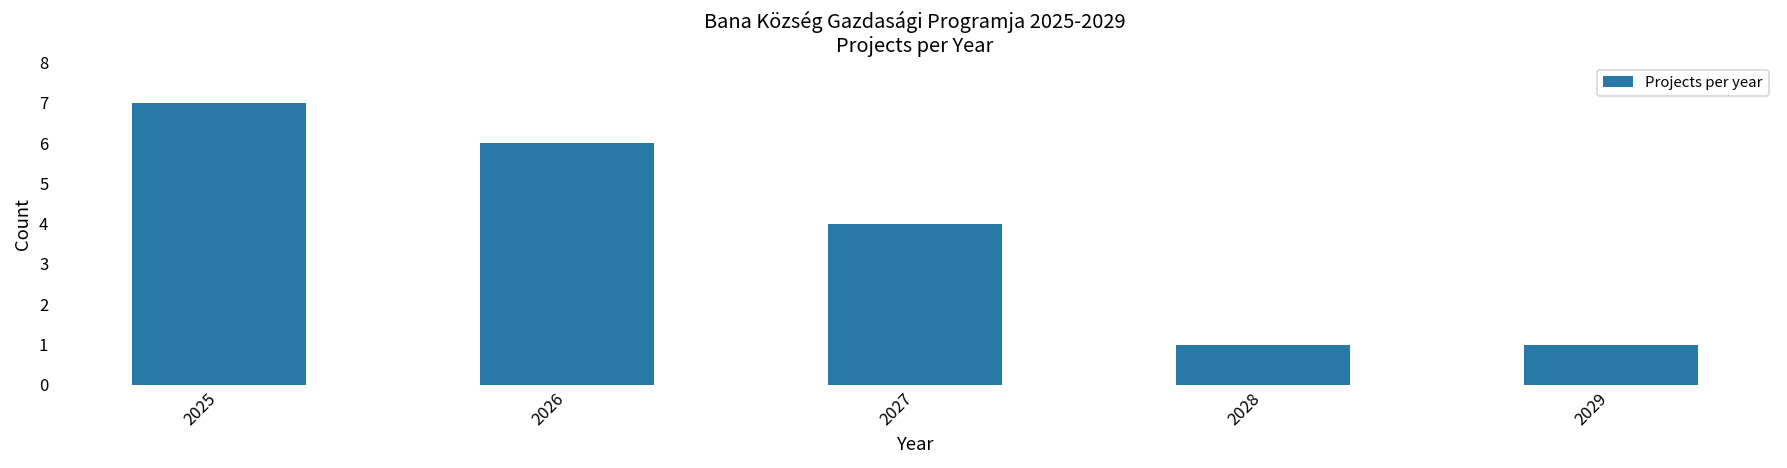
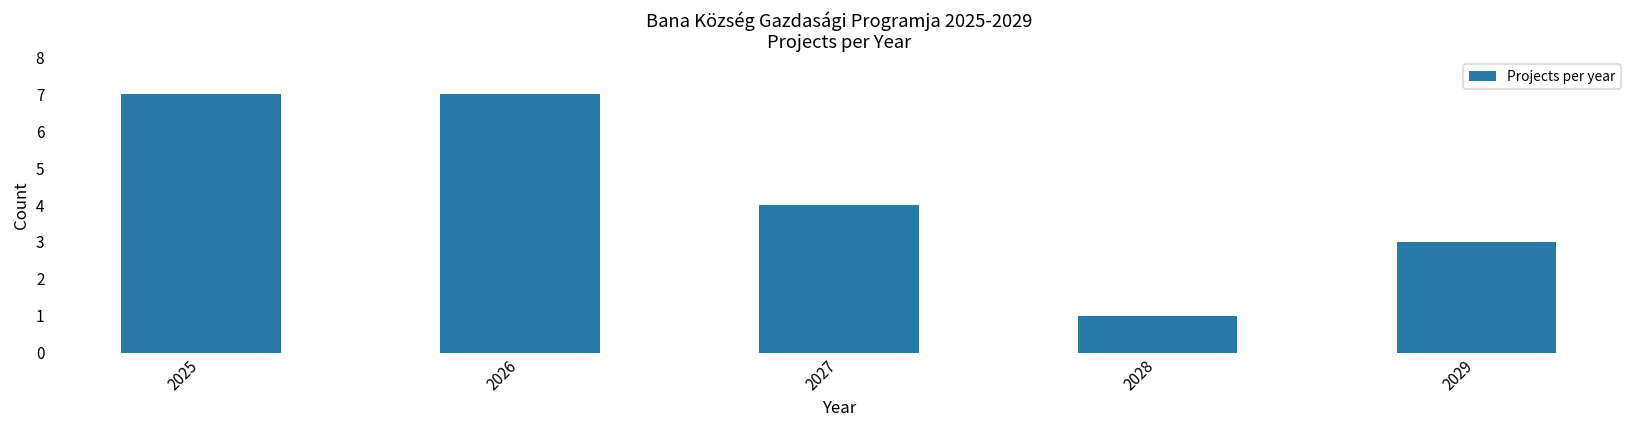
2026: 6 -> 7
2029: 1 -> 3
